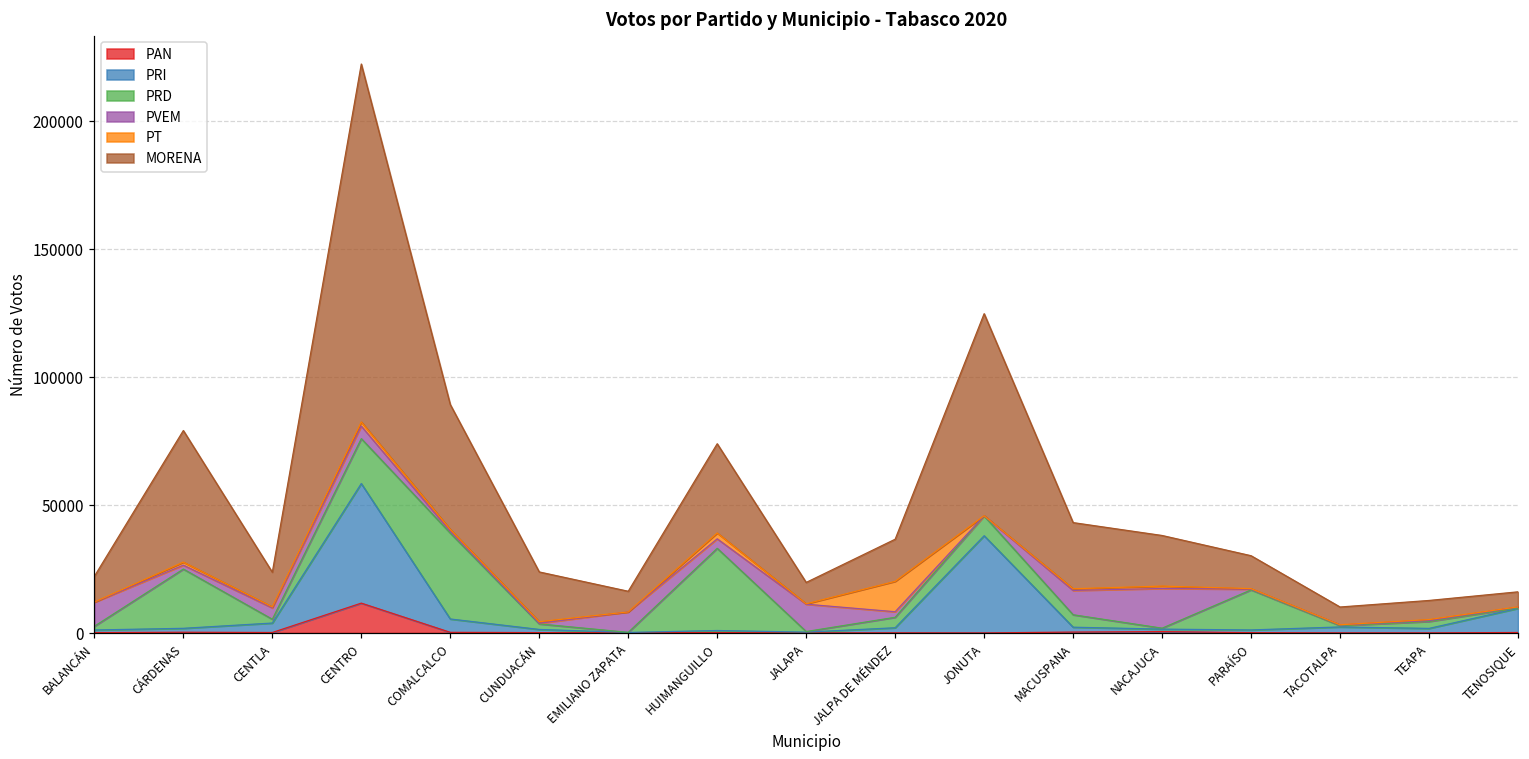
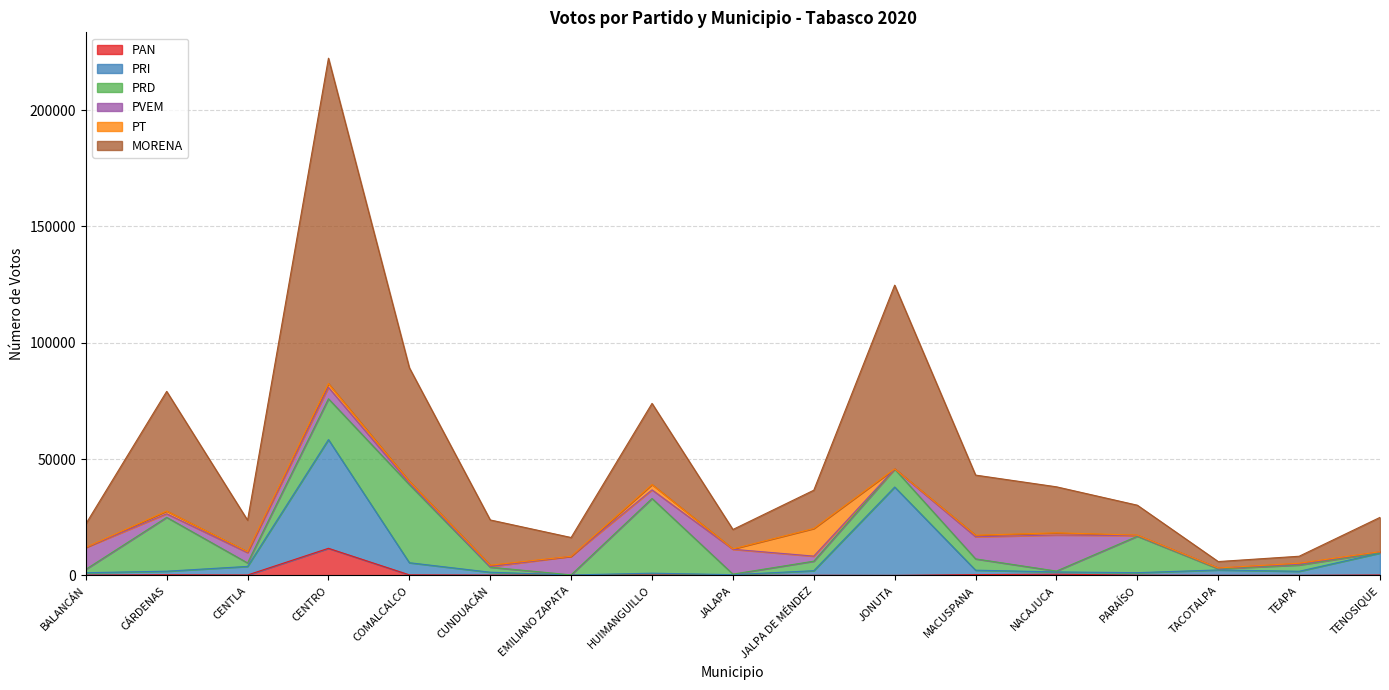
MORENA, TACOTALPA: 7000 -> 3000
MORENA, TEAPA: 7000 -> 3000
MORENA, TENOSIQUE: 6000 -> 15000
